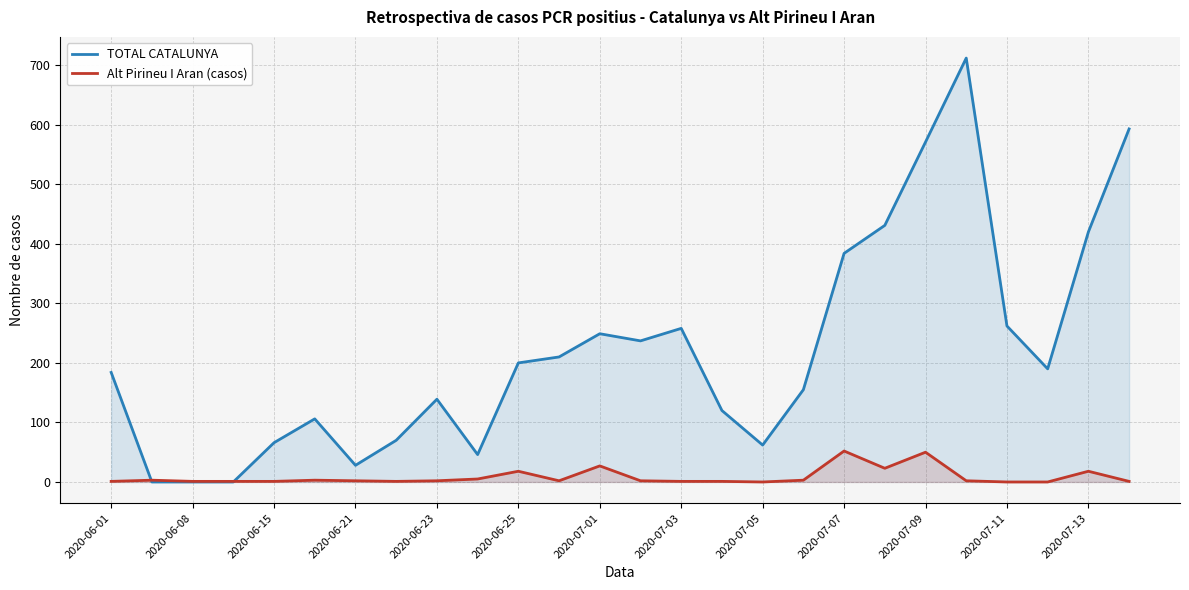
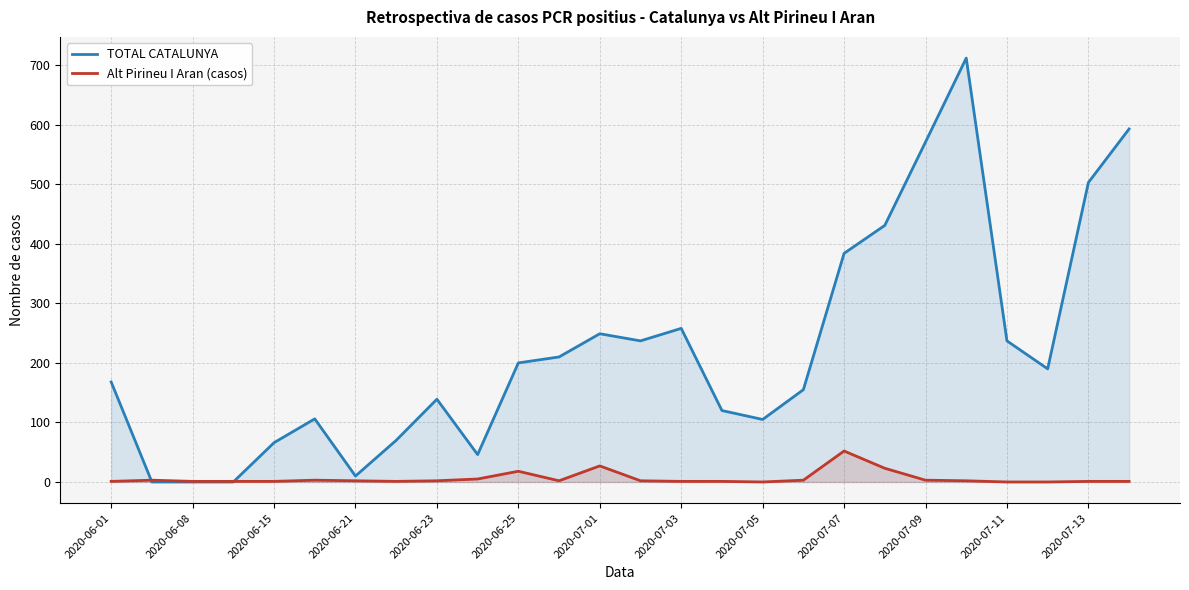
TOTAL CATALUNYA, 2020-06-01: 180 -> 170
TOTAL CATALUNYA, 2020-06-21: 30 -> 10
TOTAL CATALUNYA, 2020-07-05: 60 -> 110
Alt Pirineu I Aran (casos), 2020-07-09: 50 -> 0
TOTAL CATALUNYA, 2020-07-11: 260 -> 240
TOTAL CATALUNYA, 2020-07-13: 420 -> 500
Alt Pirineu I Aran (casos), 2020-07-13: 20 -> 0
